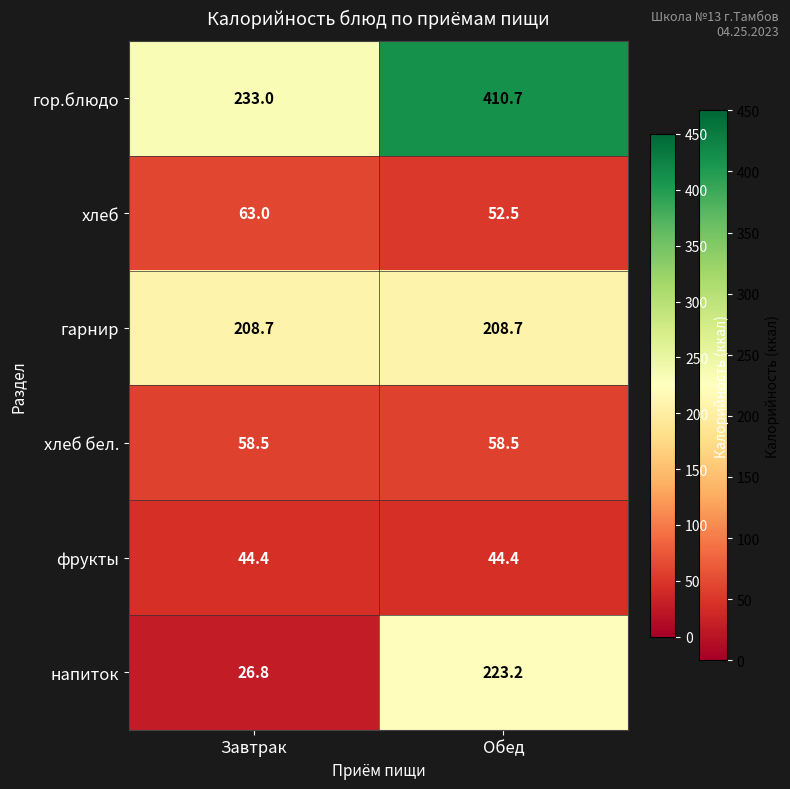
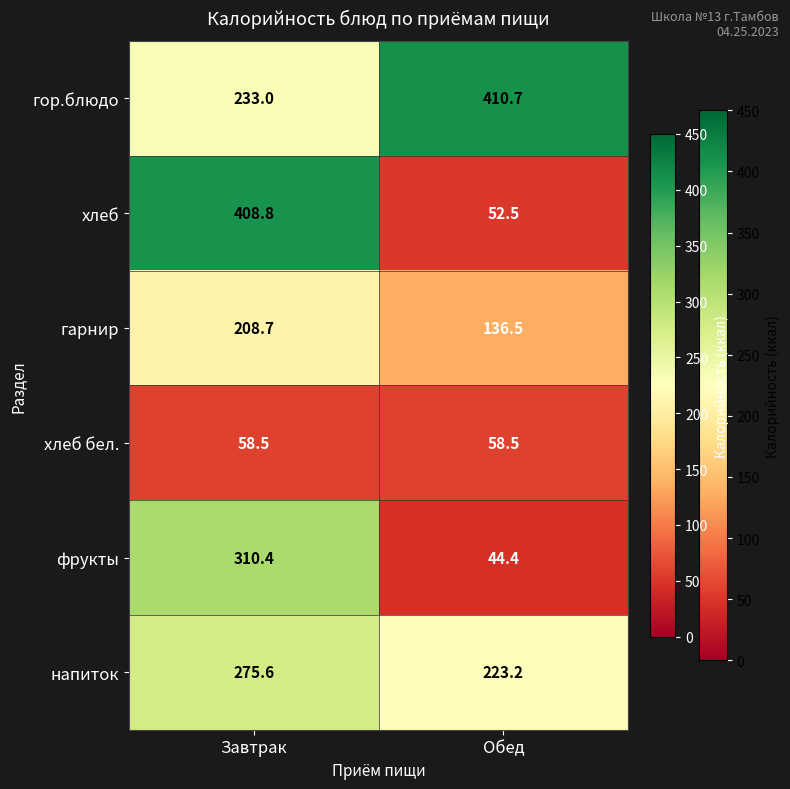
хлеб, Завтрак: 63.0 -> 408.8
гарнир, Обед: 208.7 -> 136.5
фрукты, Завтрак: 44.4 -> 310.4
напиток, Завтрак: 26.8 -> 275.6
